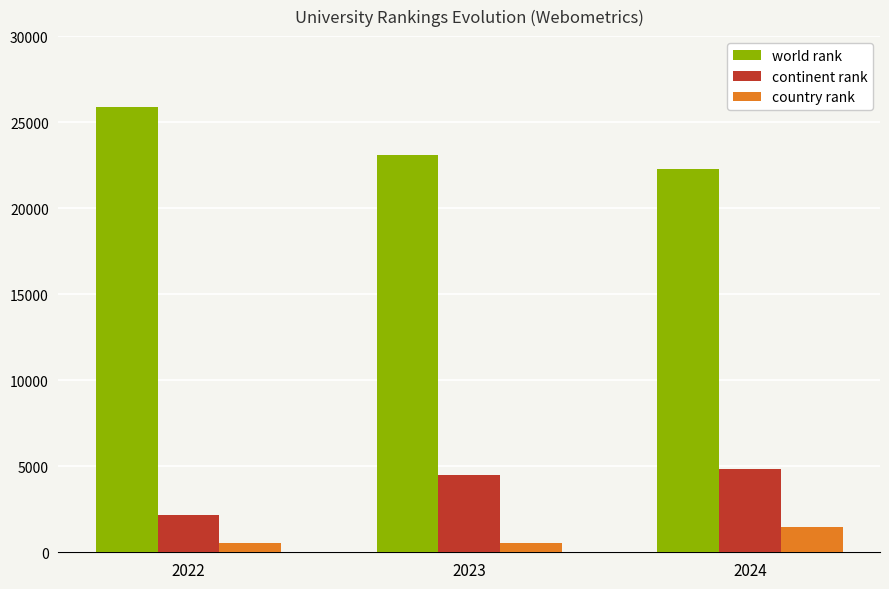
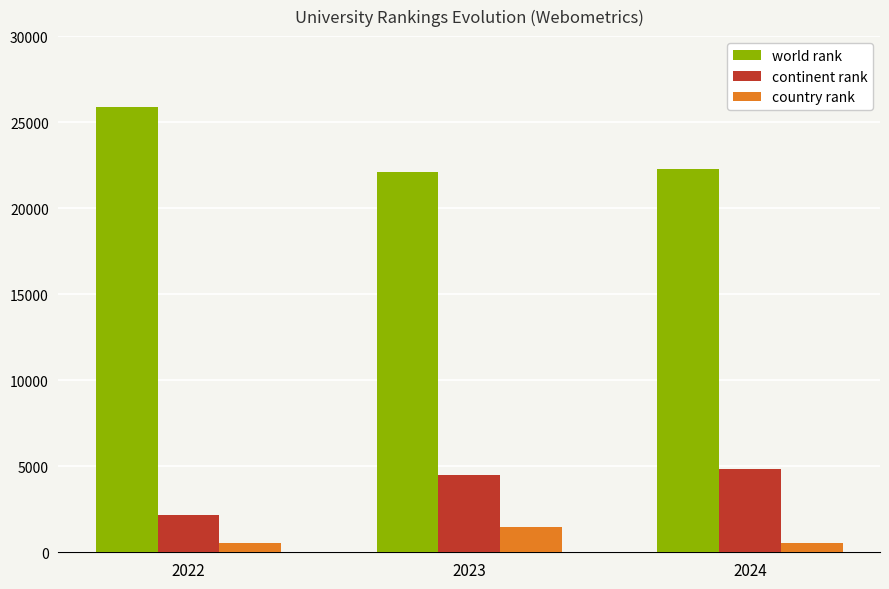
world rank, 2023: 23100 -> 22100
country rank, 2023: 600 -> 1500
country rank, 2024: 1500 -> 600
